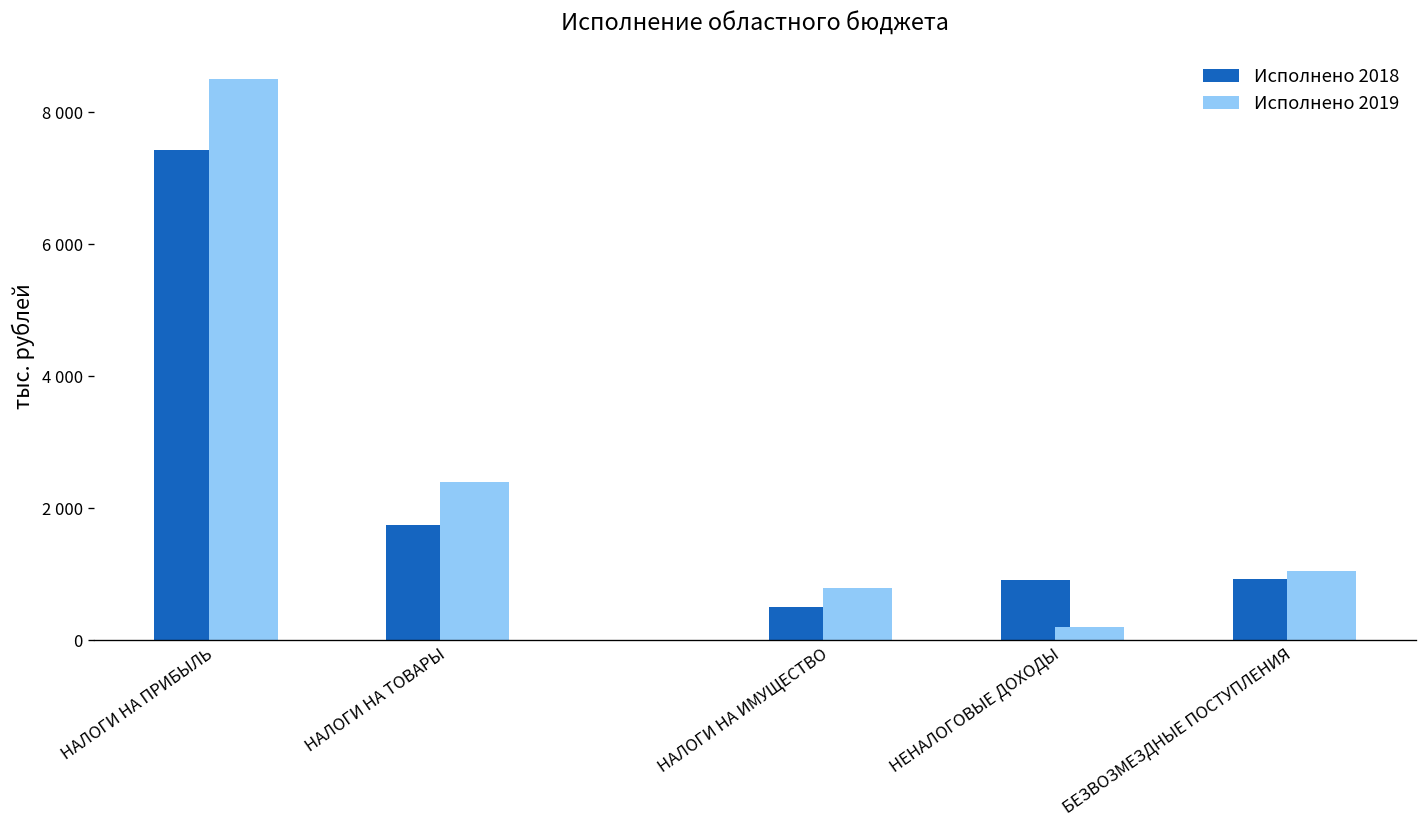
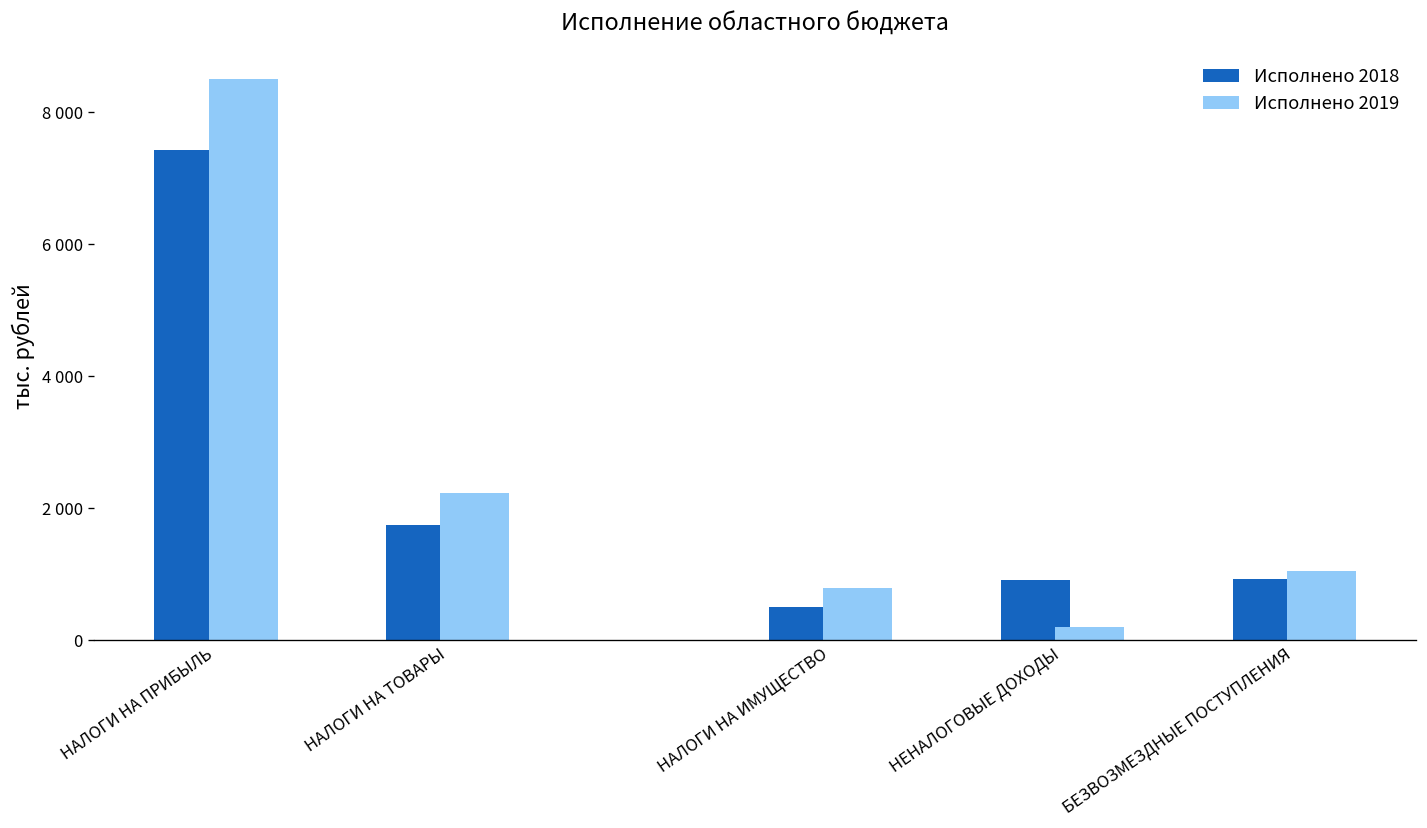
Исполнено 2019, НАЛОГИ НА ТОВАРЫ: 2400 -> 2200
